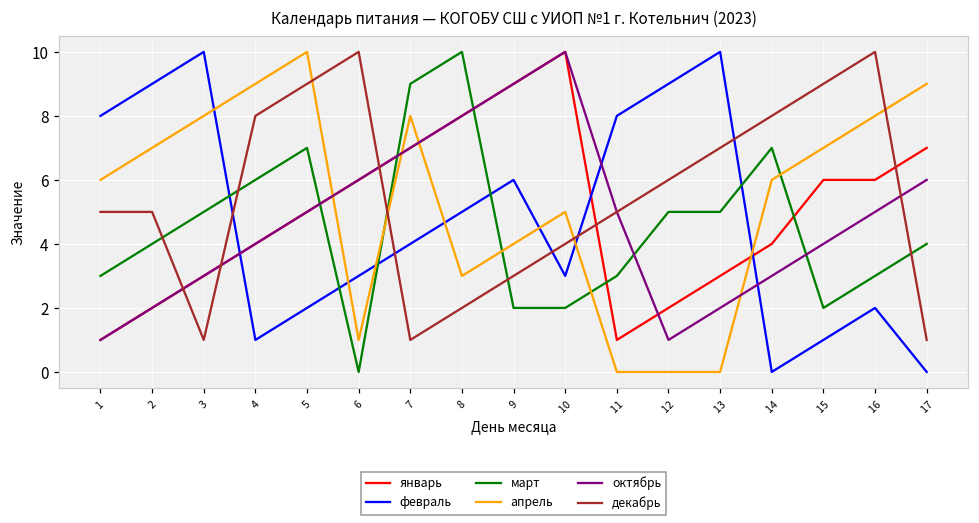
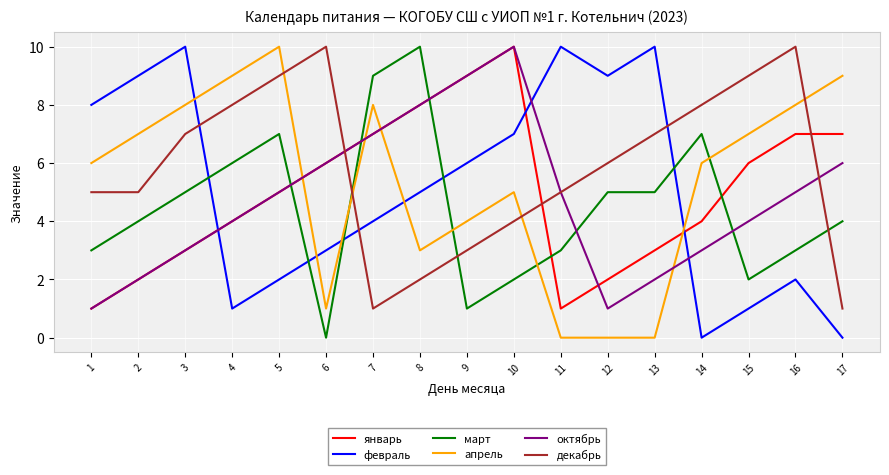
декабрь, 3: 1 -> 7
март, 9: 2 -> 1
февраль, 10: 3 -> 7
февраль, 11: 8 -> 10
январь, 16: 6 -> 7
